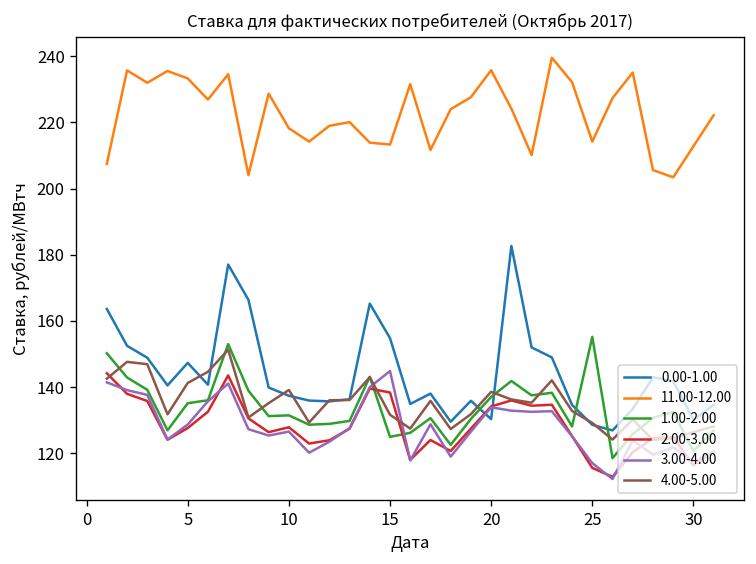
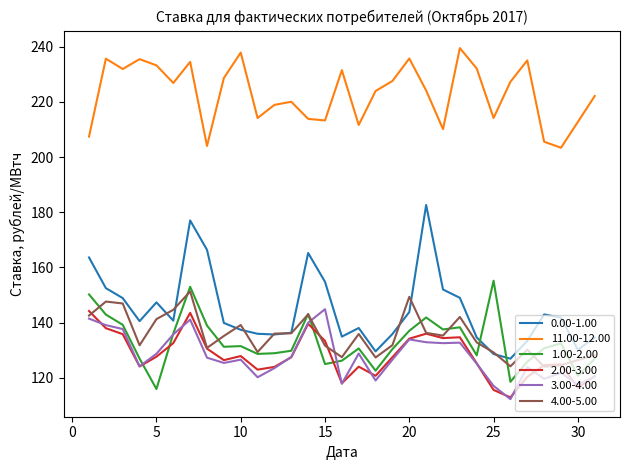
1.00-2.00, 5: 135 -> 116
11.00-12.00, 10: 218 -> 238
2.00-3.00, 15: 138 -> 133
0.00-1.00, 20: 130 -> 144
4.00-5.00, 20: 139 -> 149
